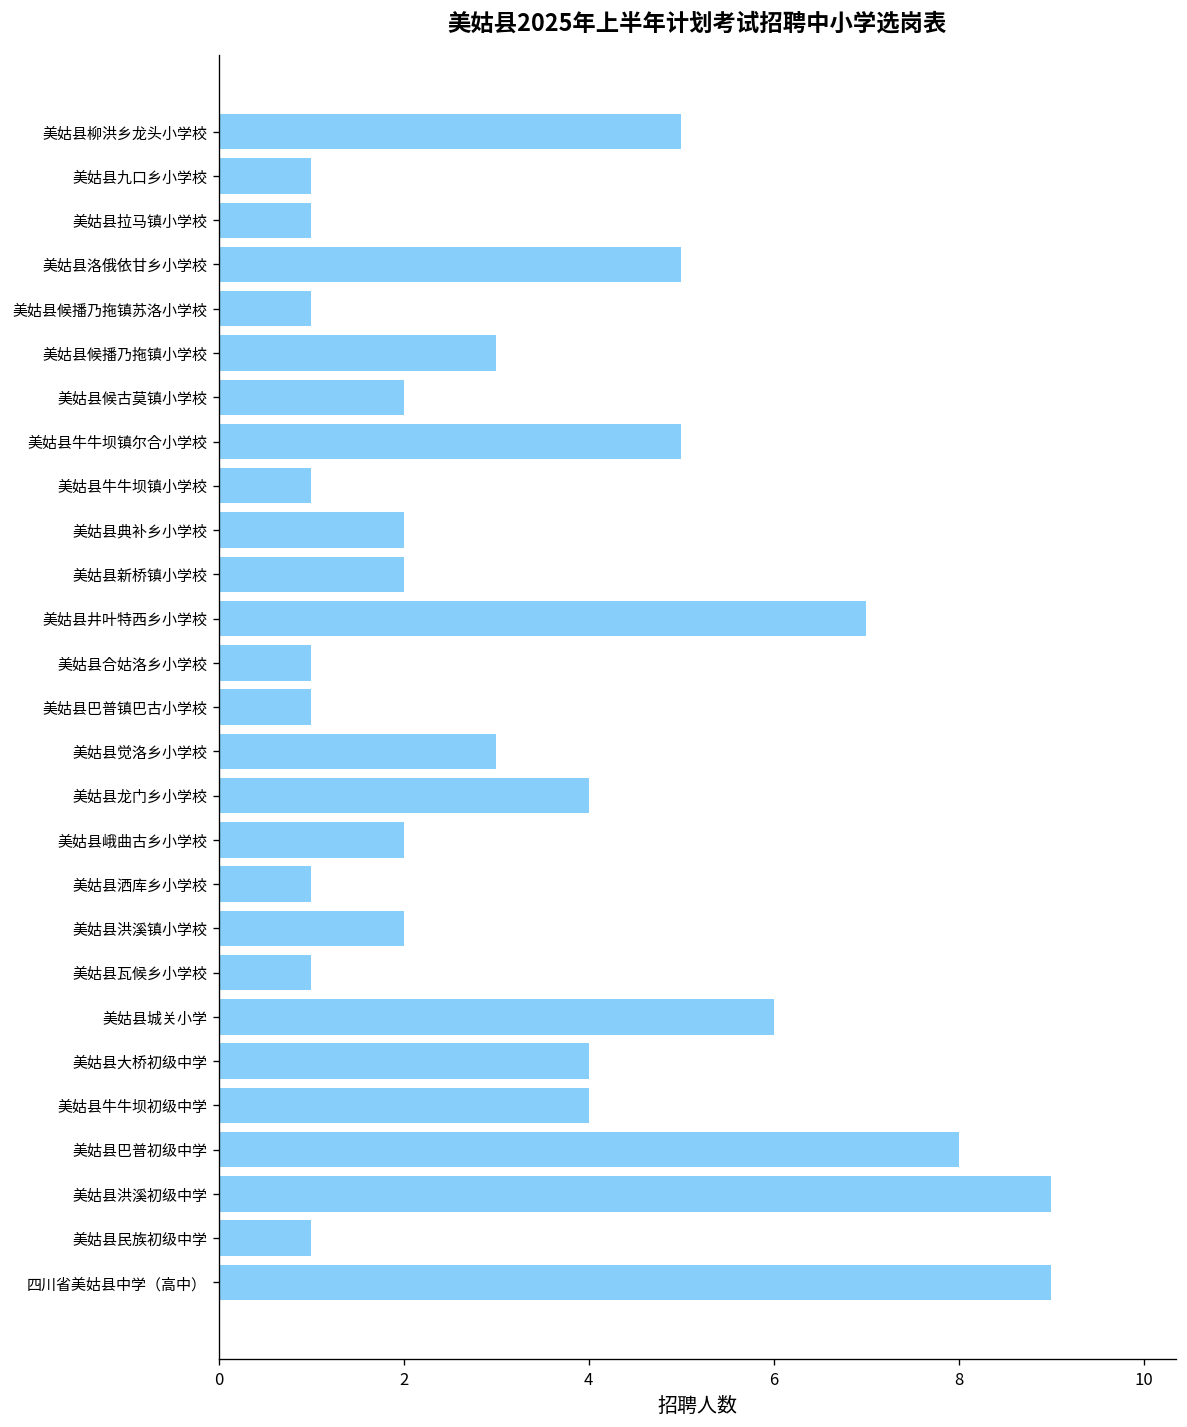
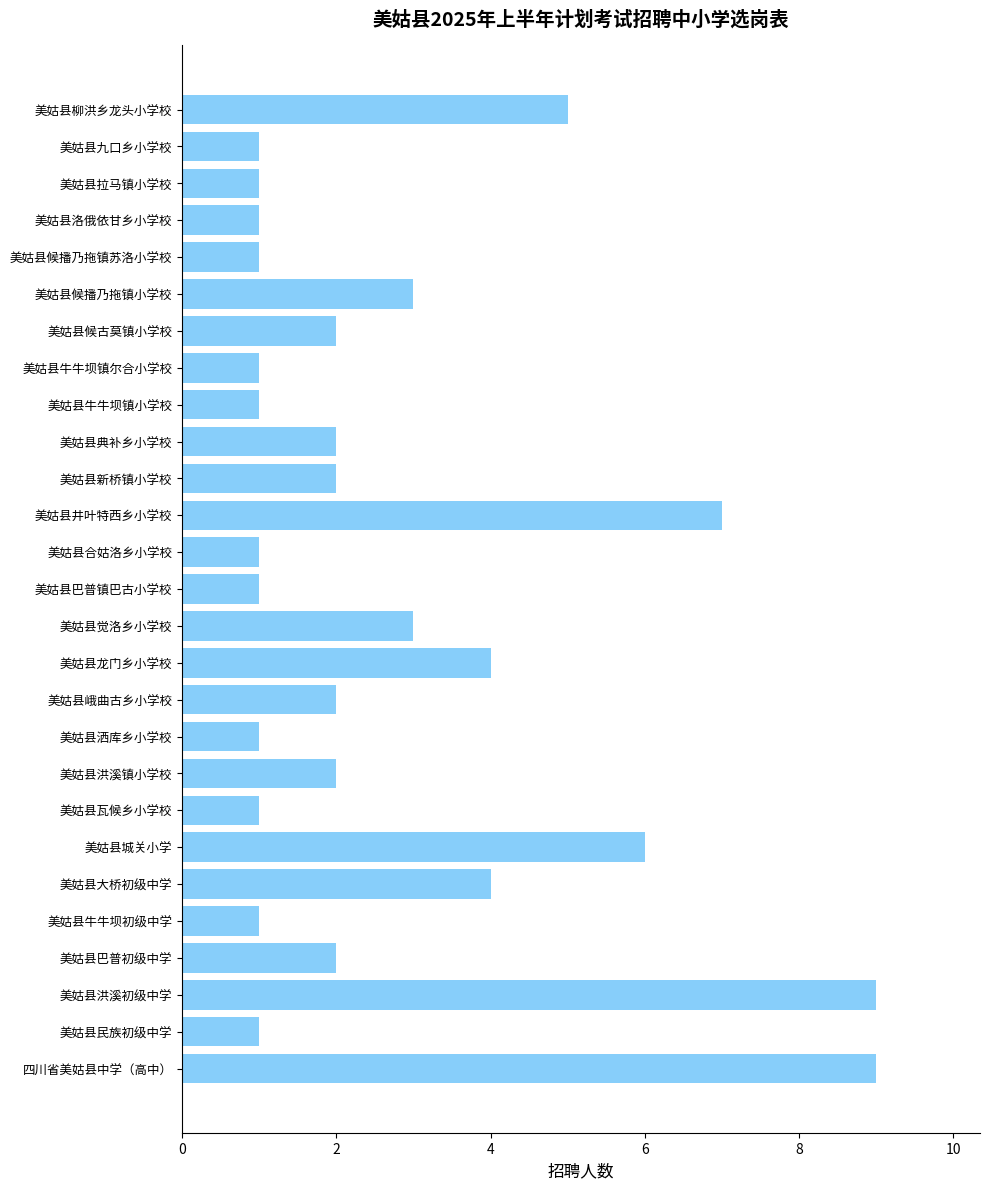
美姑县洛俄依甘乡小学校: 5 -> 1
美姑县牛牛坝镇尔合小学校: 5 -> 1
美姑县牛牛坝初级中学: 4 -> 1
美姑县巴普初级中学: 8 -> 2
